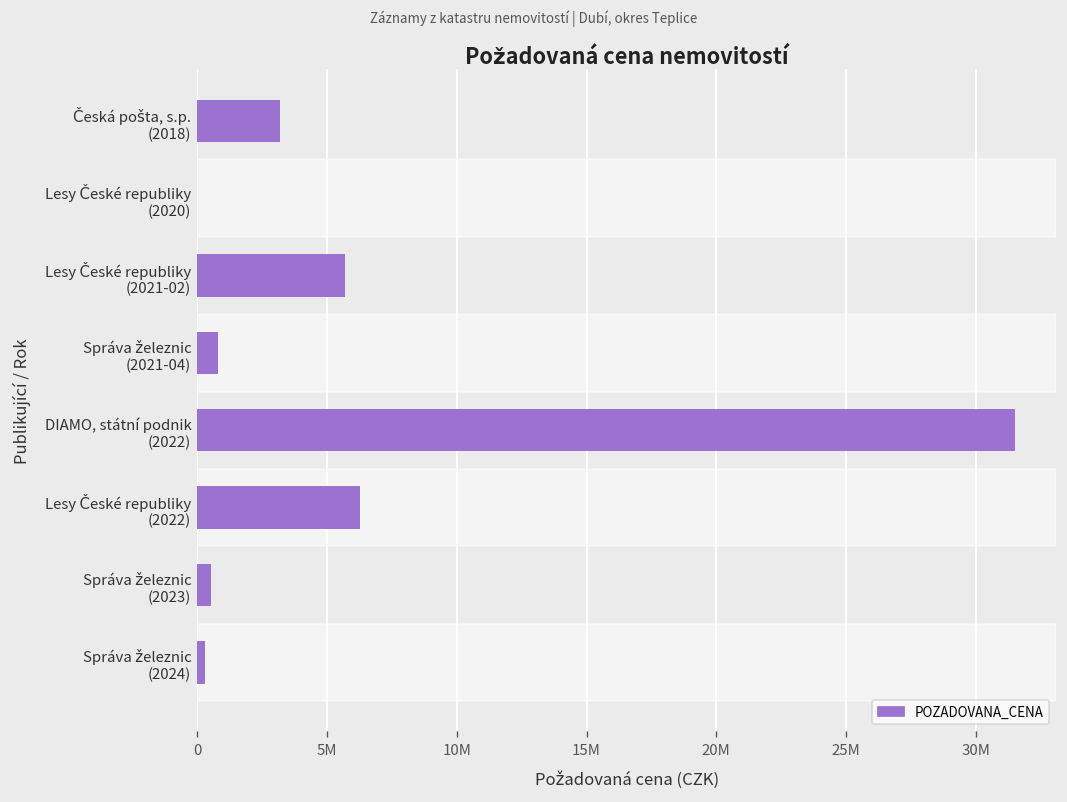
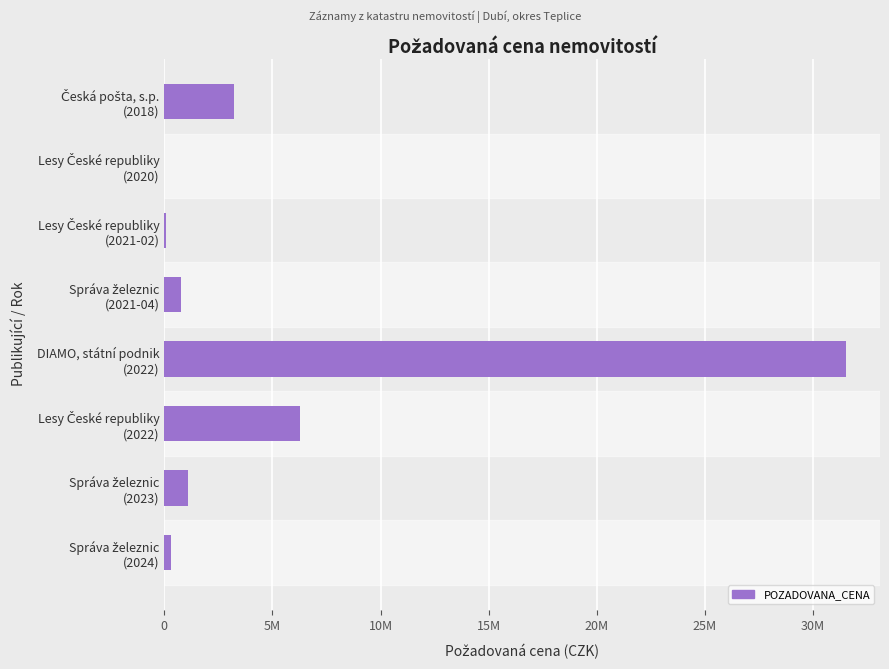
Lesy České republiky (2021-02): 5700000 -> 100000
Správa železnic (2023): 500000 -> 1100000
